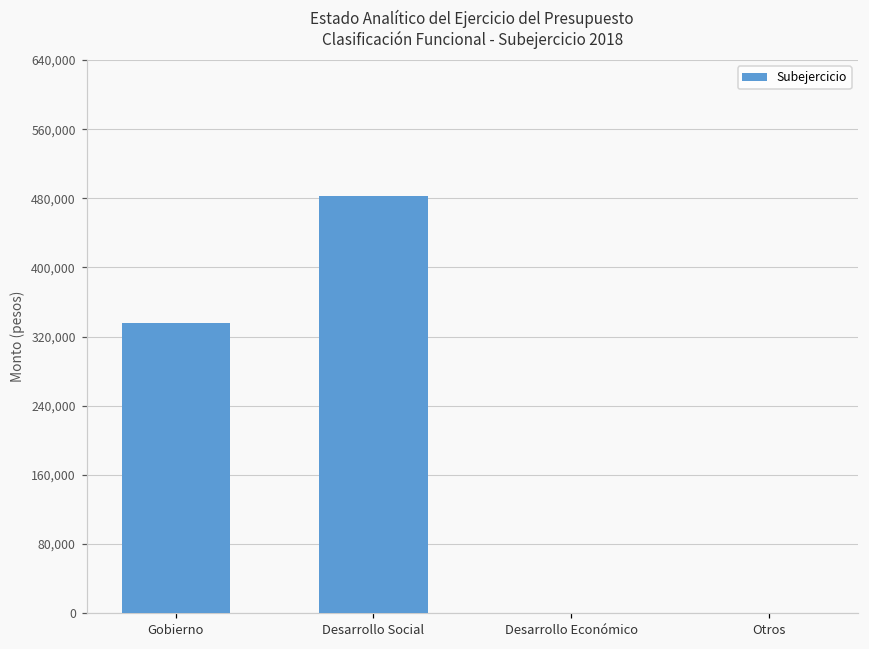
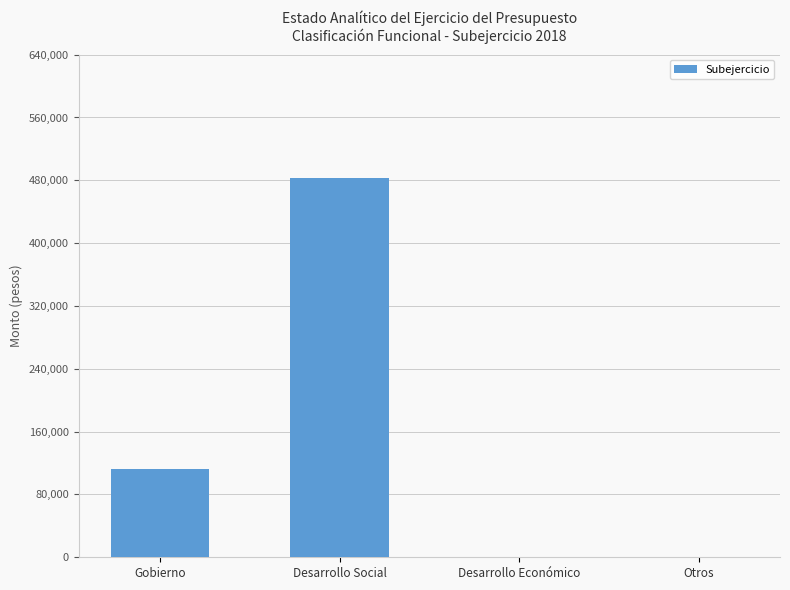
Gobierno: 340,000 -> 110,000
